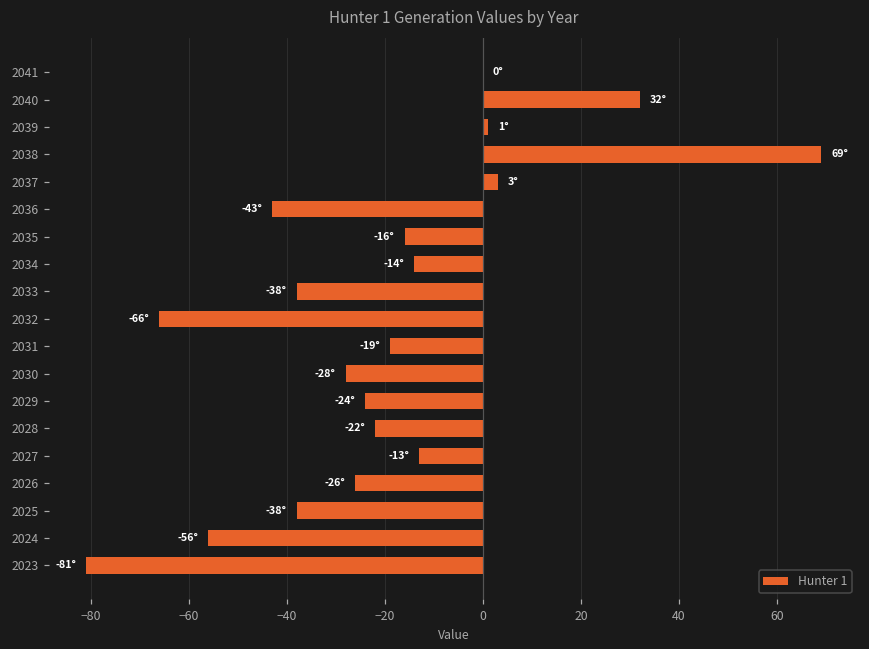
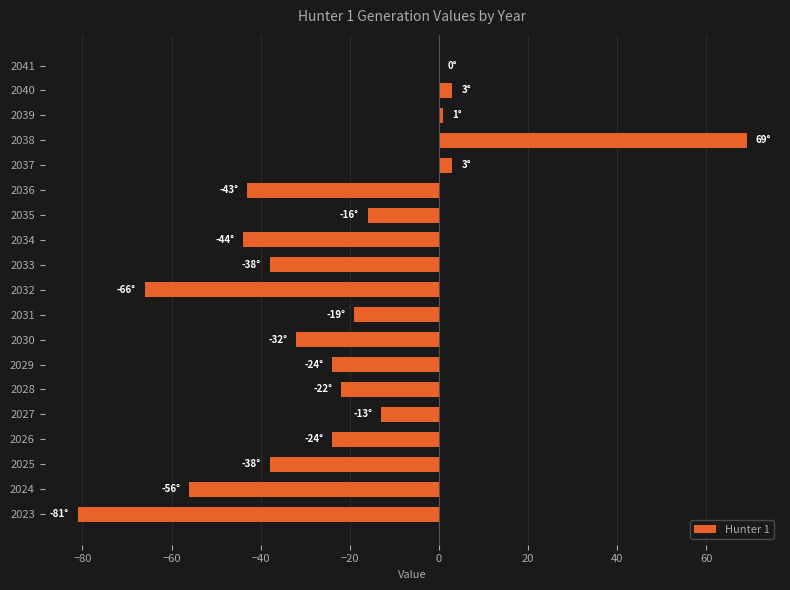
2040: 32° -> 3°
2034: -14° -> -44°
2030: -28° -> -32°
2026: -26° -> -24°
